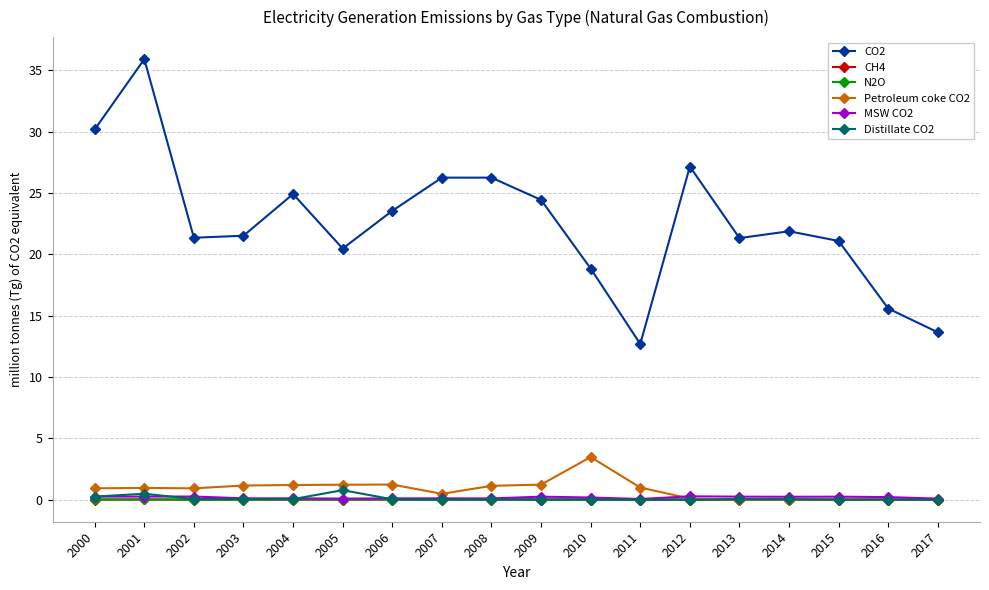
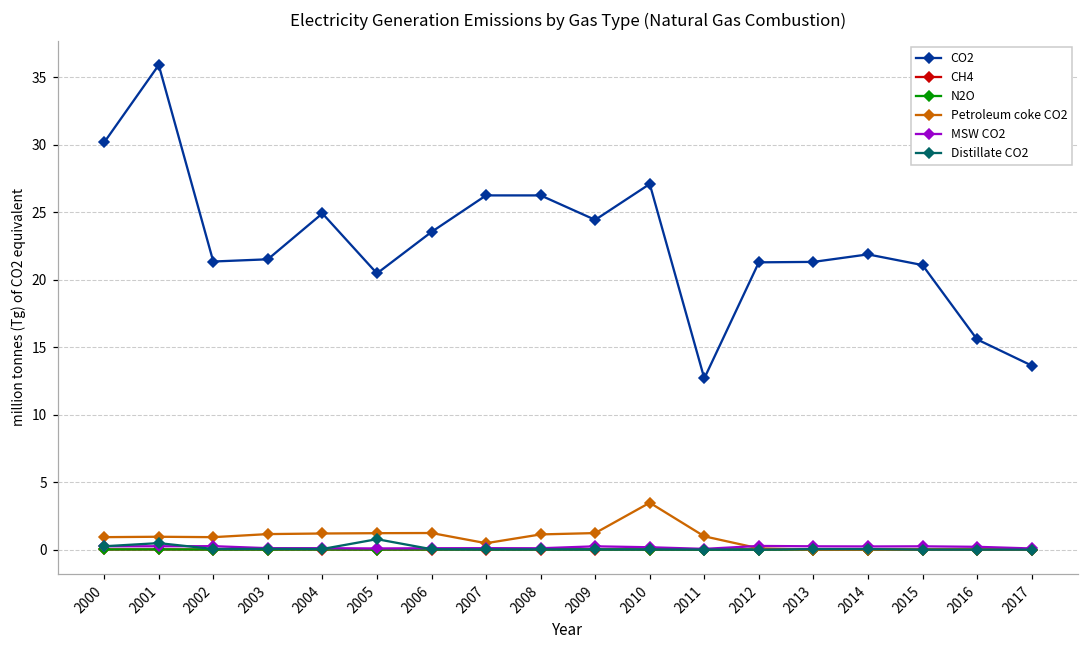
CO2, 2010: 18.8 -> 27.1
CO2, 2012: 27.2 -> 21.3
